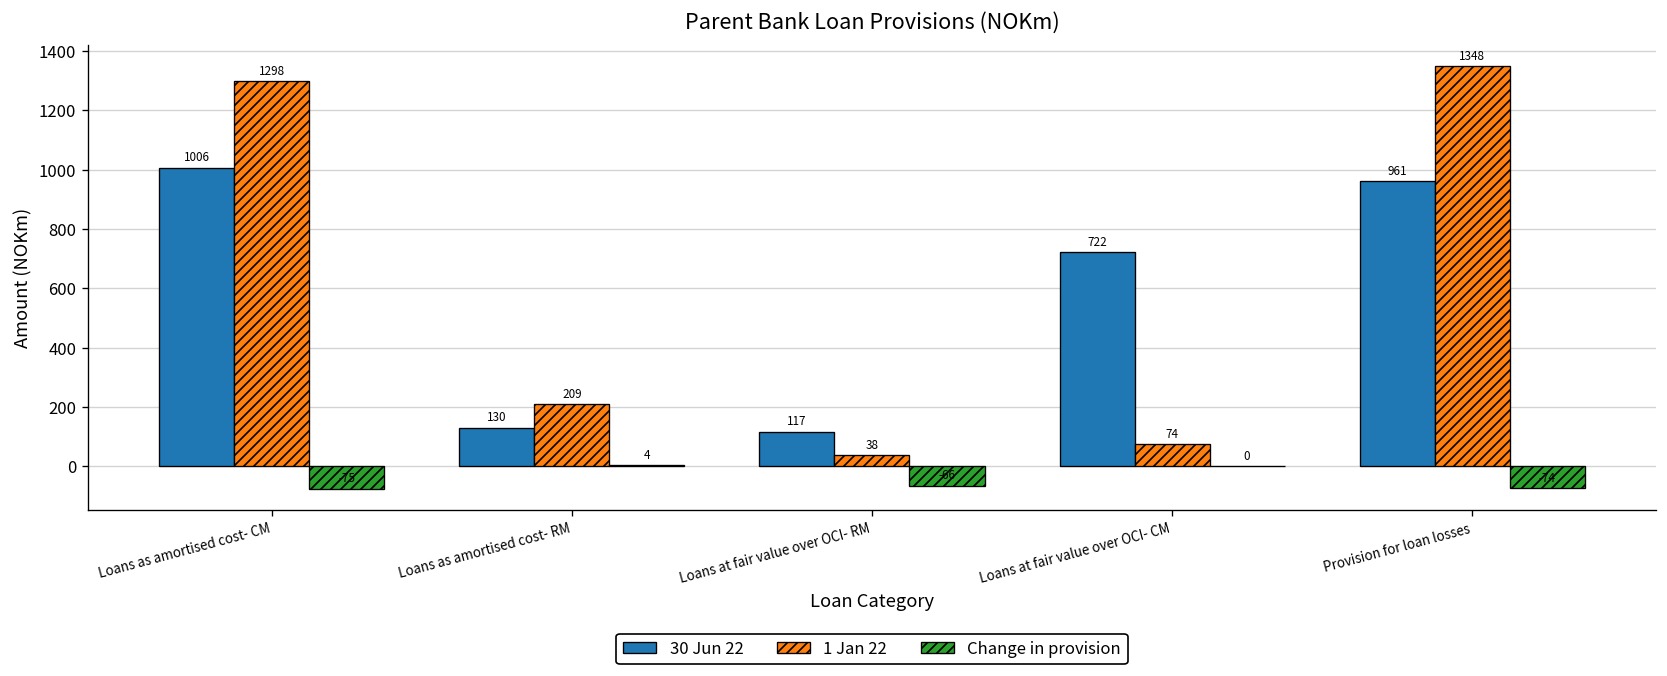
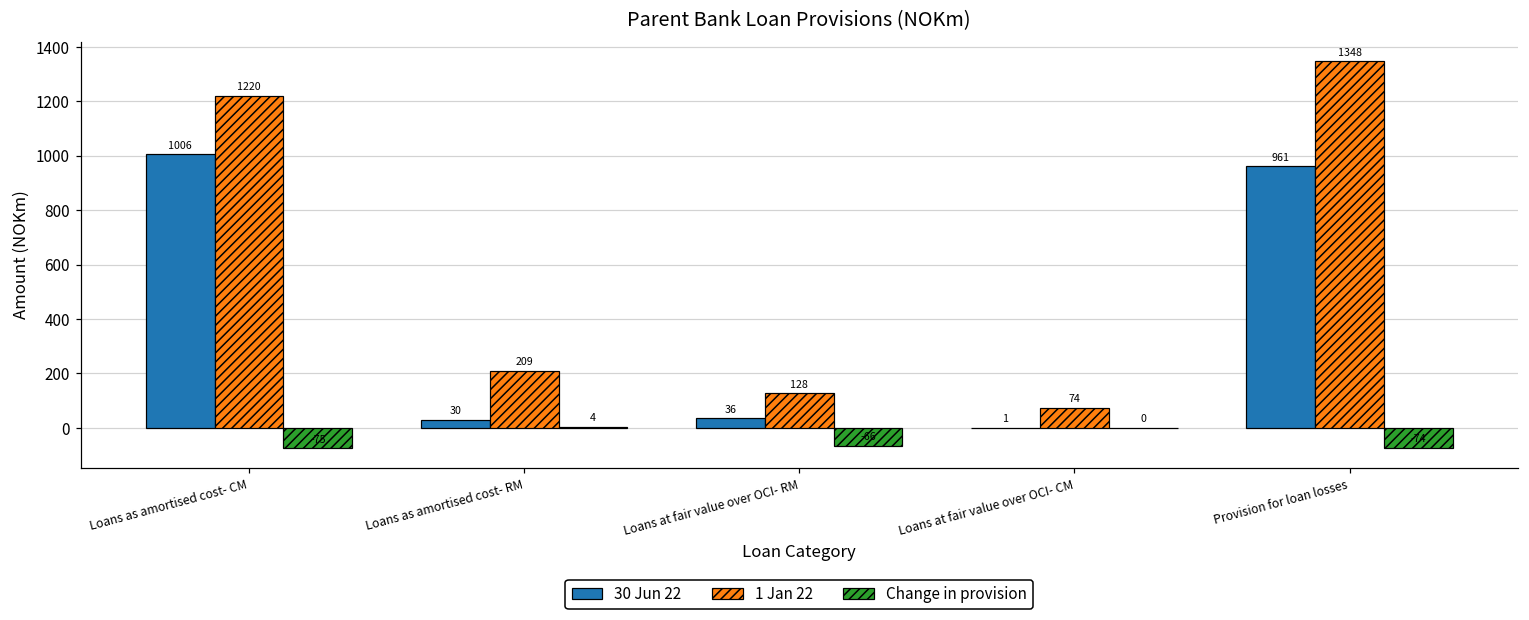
1 Jan 22, Loans as amortised cost- CM: 1298 -> 1220
30 Jun 22, Loans as amortised cost- RM: 130 -> 30
30 Jun 22, Loans at fair value over OCI- RM: 117 -> 36
1 Jan 22, Loans at fair value over OCI- RM: 38 -> 128
30 Jun 22, Loans at fair value over OCI- CM: 722 -> 1
